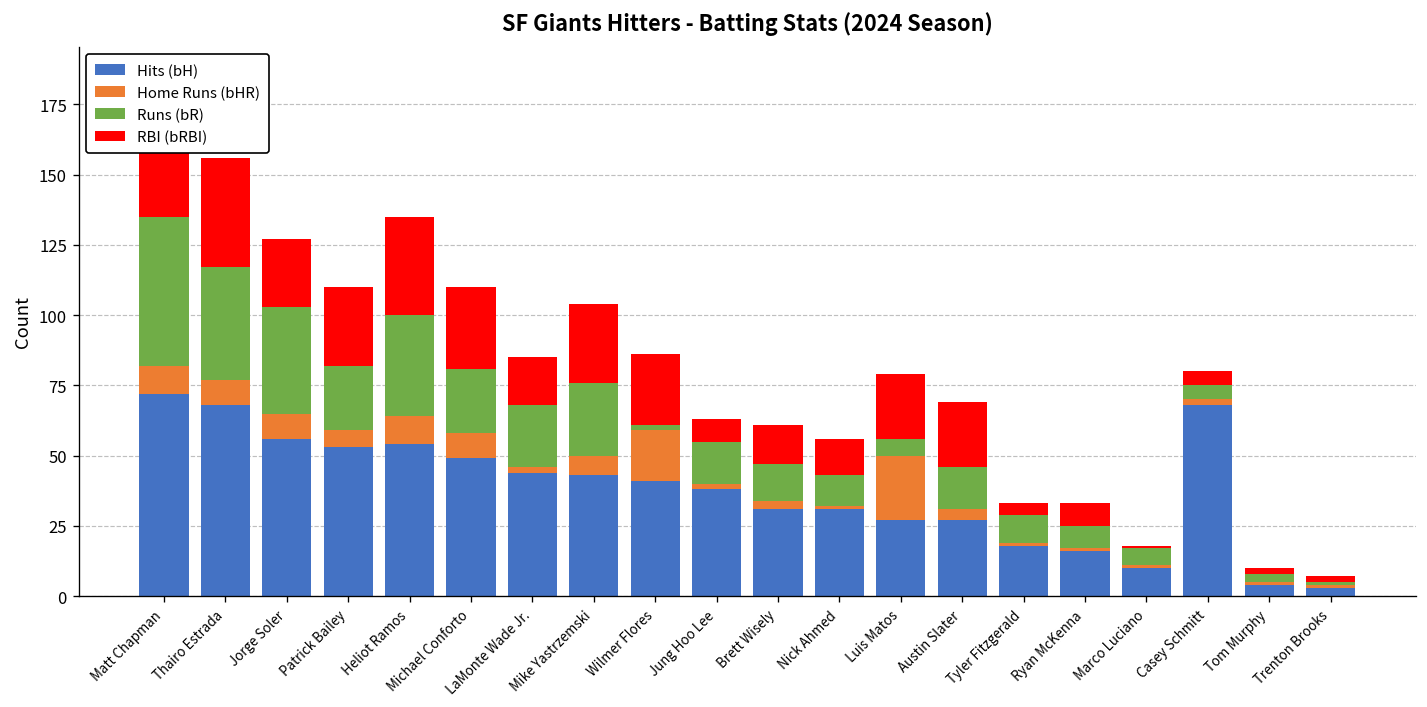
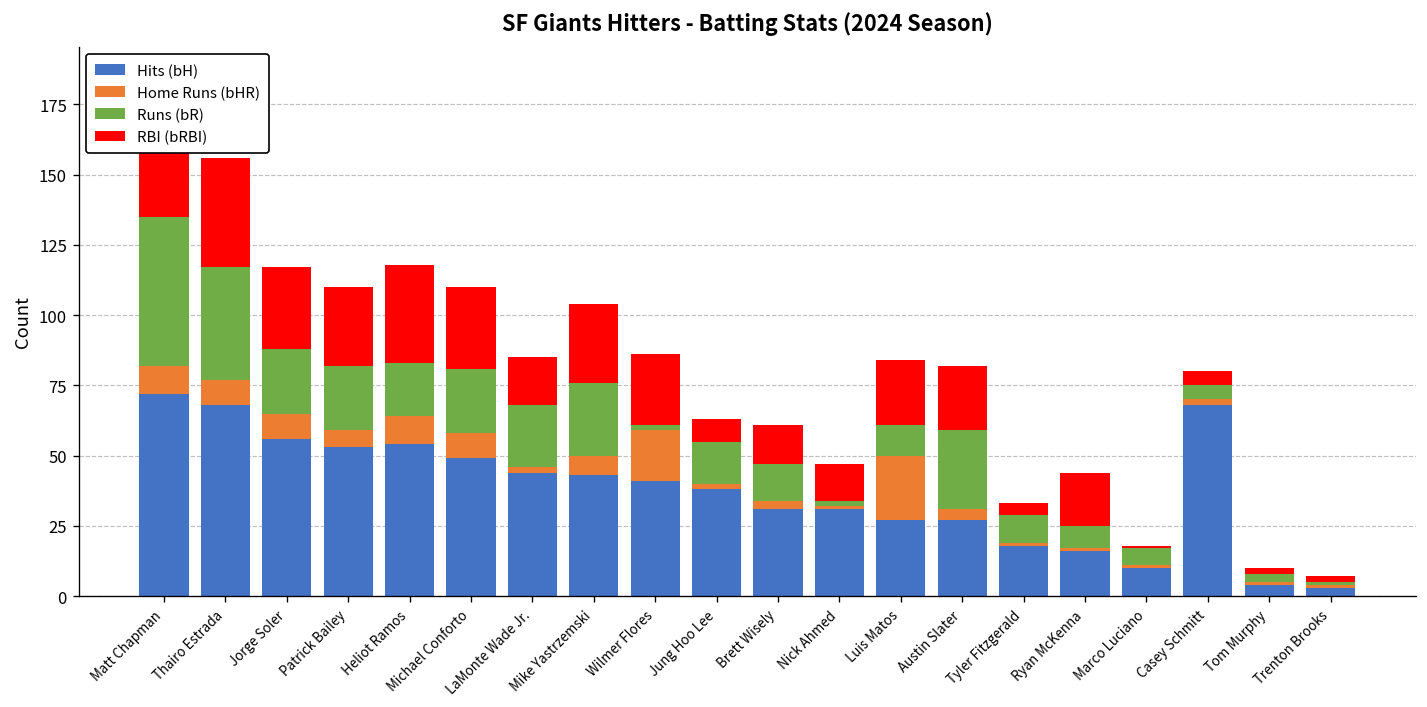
Runs (bR), Jorge Soler: 38 -> 23
RBI (bRBI), Jorge Soler: 24 -> 29
Runs (bR), Heliot Ramos: 36 -> 19
Runs (bR), Nick Ahmed: 11 -> 2
Runs (bR), Luis Matos: 6 -> 11
Runs (bR), Austin Slater: 15 -> 28
RBI (bRBI), Ryan McKenna: 8 -> 19
